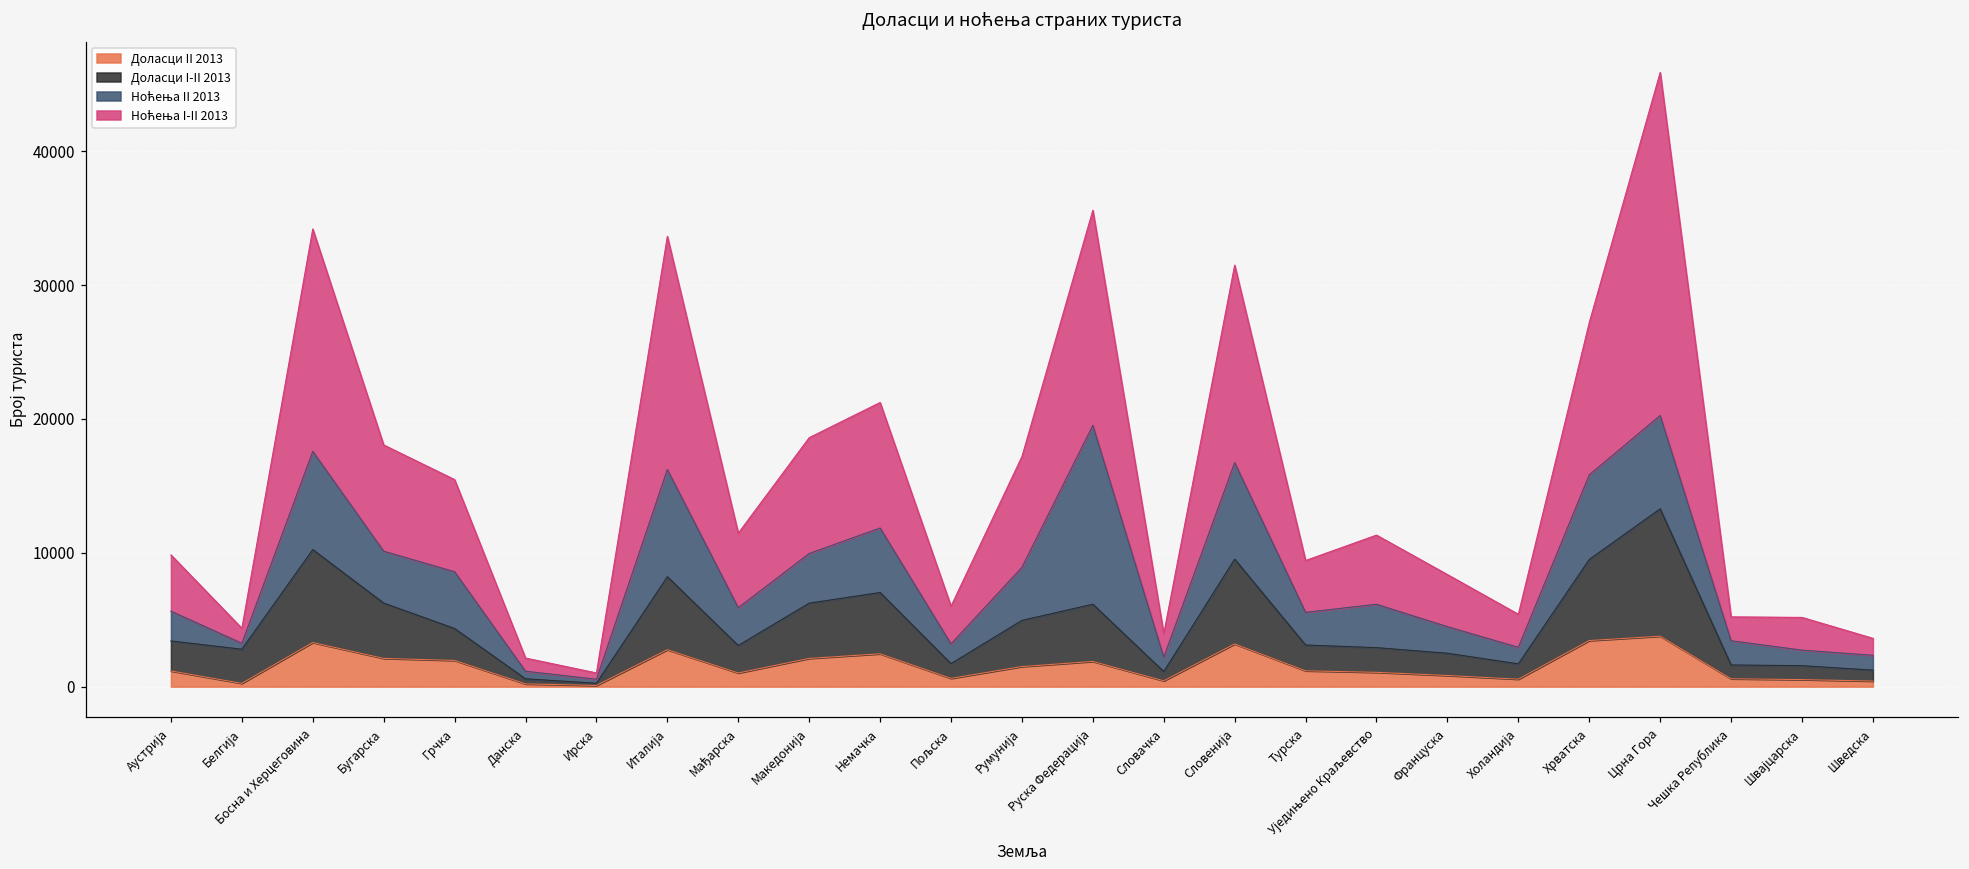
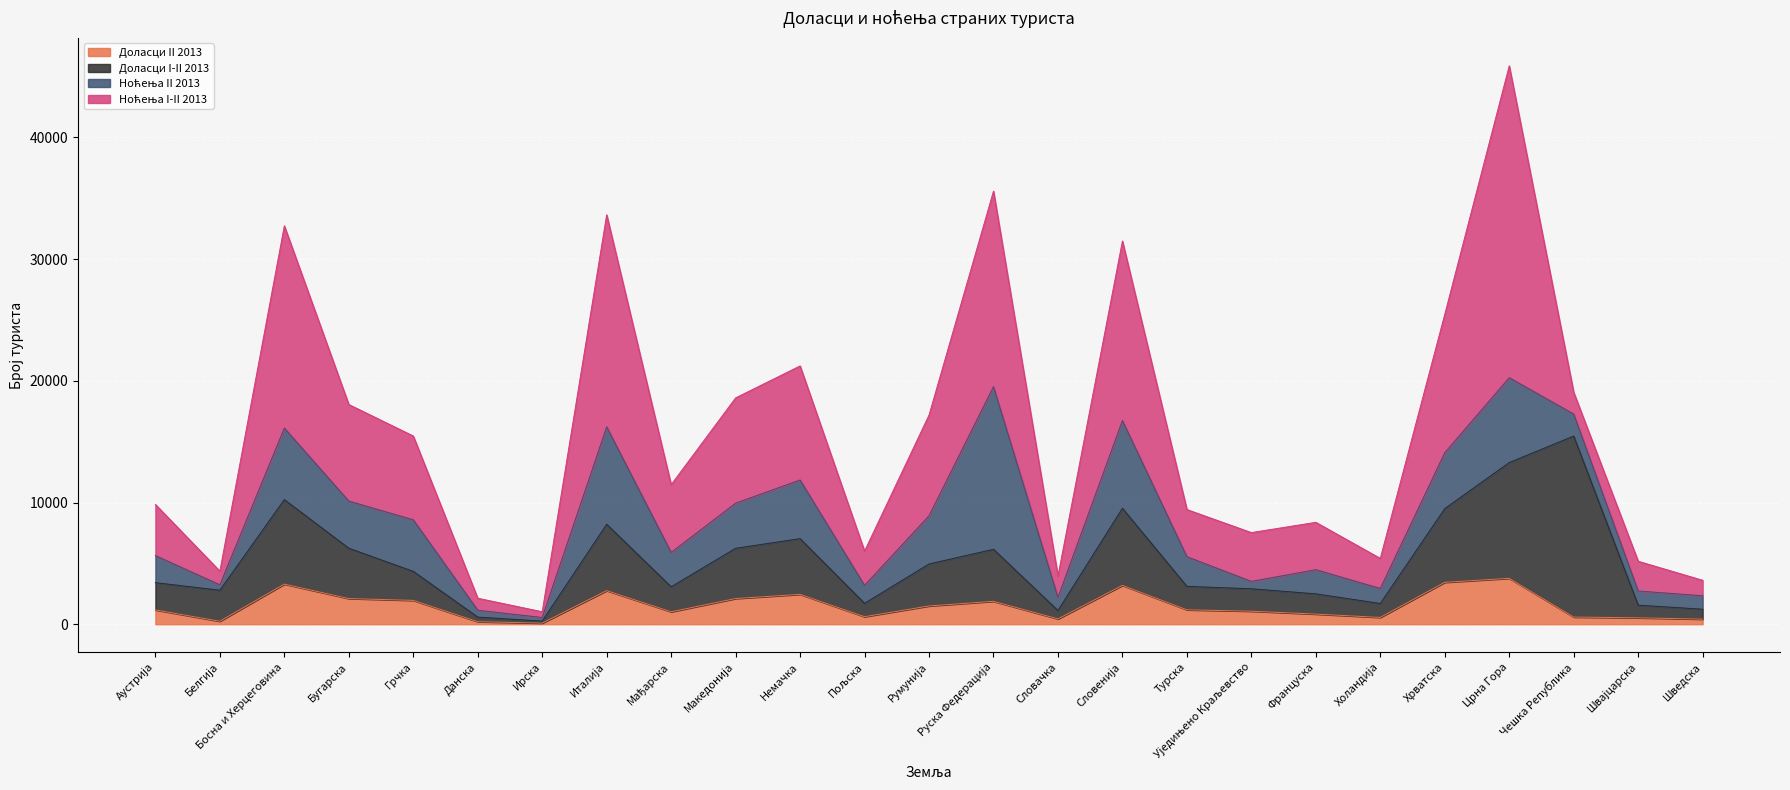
Ноћења II 2013, Босна и Херцеговина: 7300 -> 5900
Ноћења II 2013, Уједињено Краљевство: 3200 -> 600
Ноћења I-II 2013, Уједињено Краљевство: 5200 -> 4000
Ноћења II 2013, Хрватска: 6300 -> 4600
Доласци I-II 2013, Чешка Република: 1000 -> 14900
